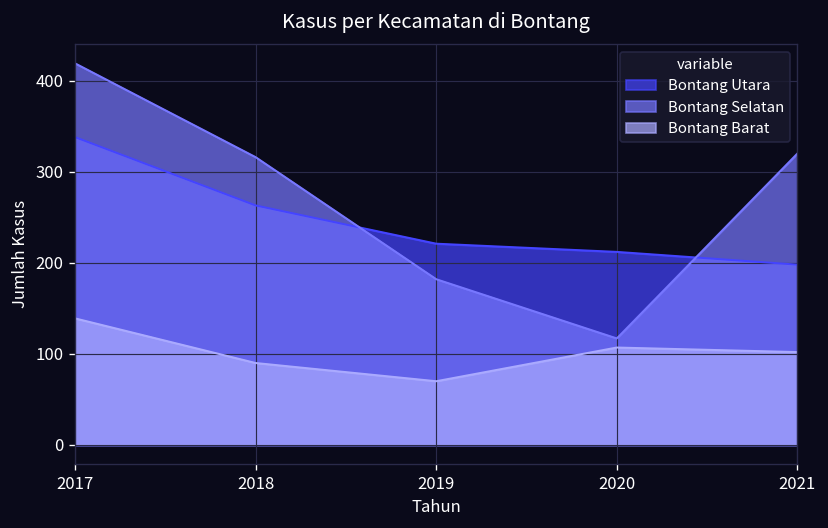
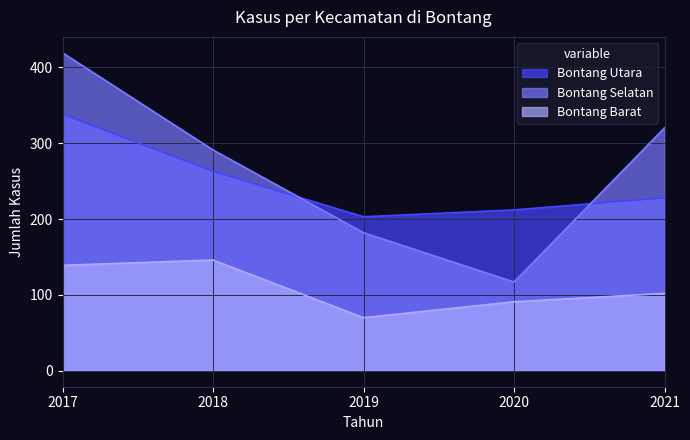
Bontang Selatan, 2018: 320 -> 290
Bontang Barat, 2018: 90 -> 150
Bontang Utara, 2019: 220 -> 200
Bontang Barat, 2020: 110 -> 90
Bontang Utara, 2021: 200 -> 230
